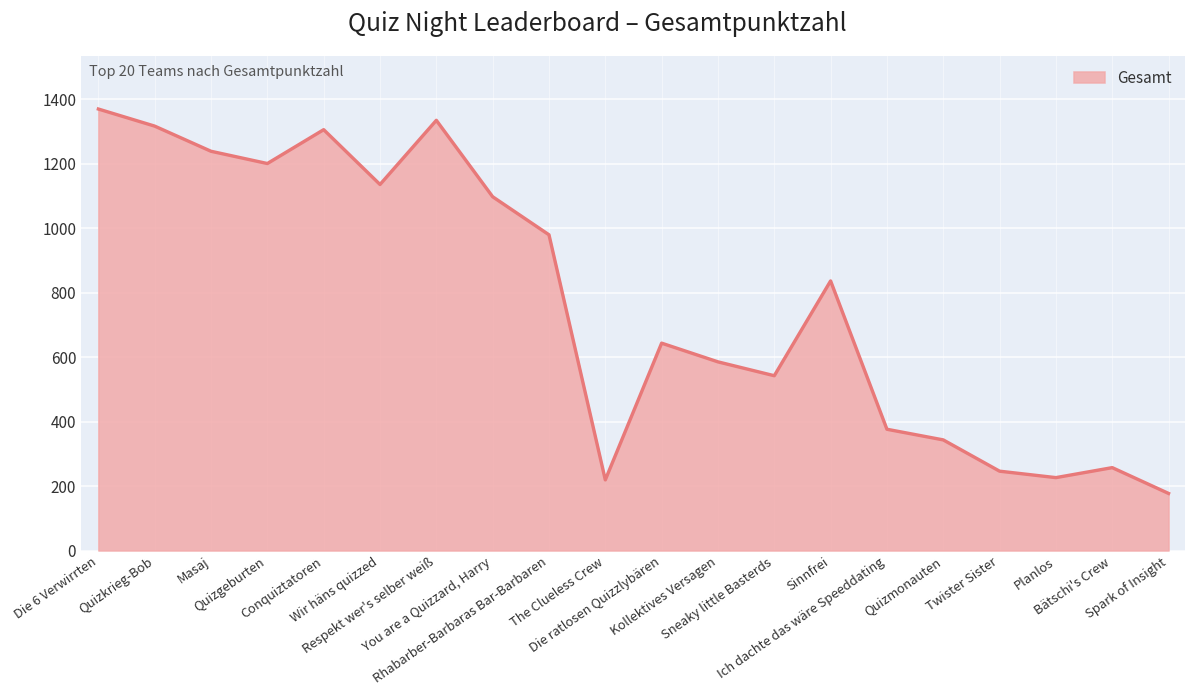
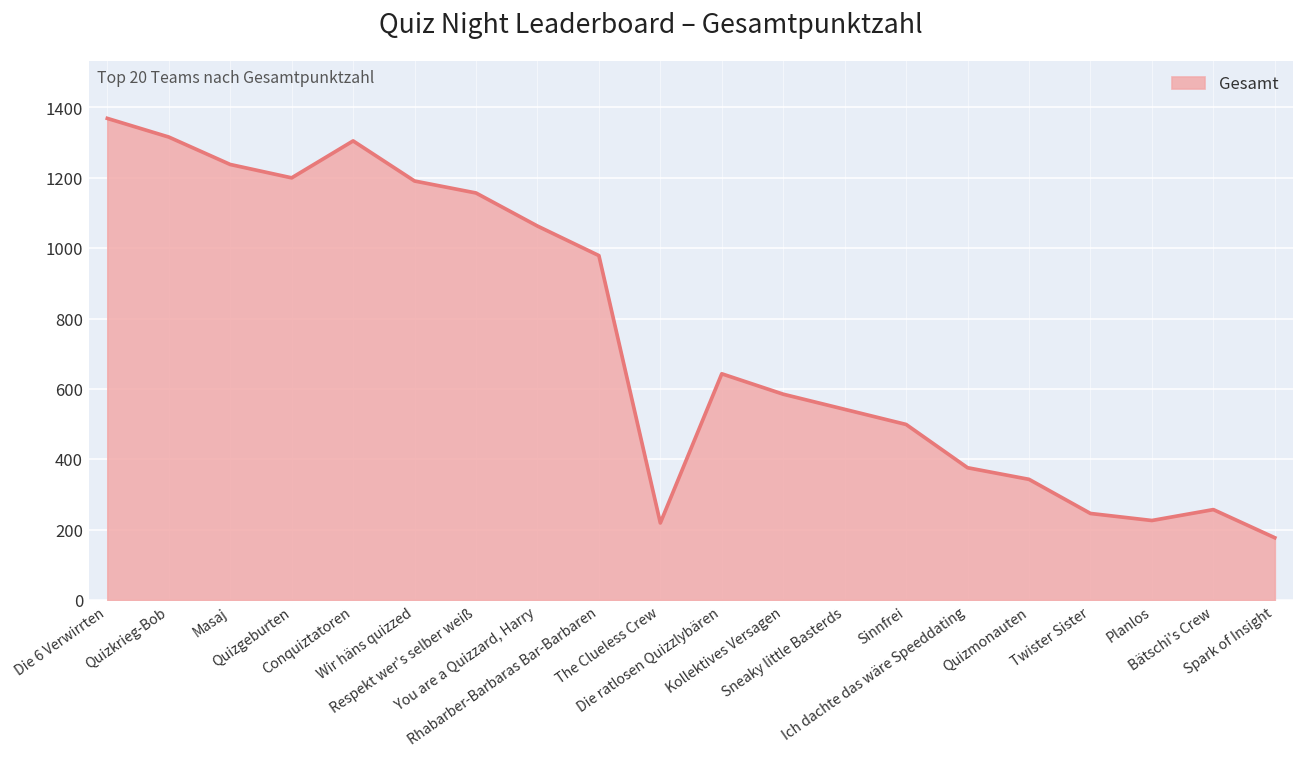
Wir häns quizzed: 1140 -> 1190
Respekt wer's selber weiß: 1330 -> 1160
You are a Quizzard, Harry: 1100 -> 1060
Sinnfrei: 840 -> 500
